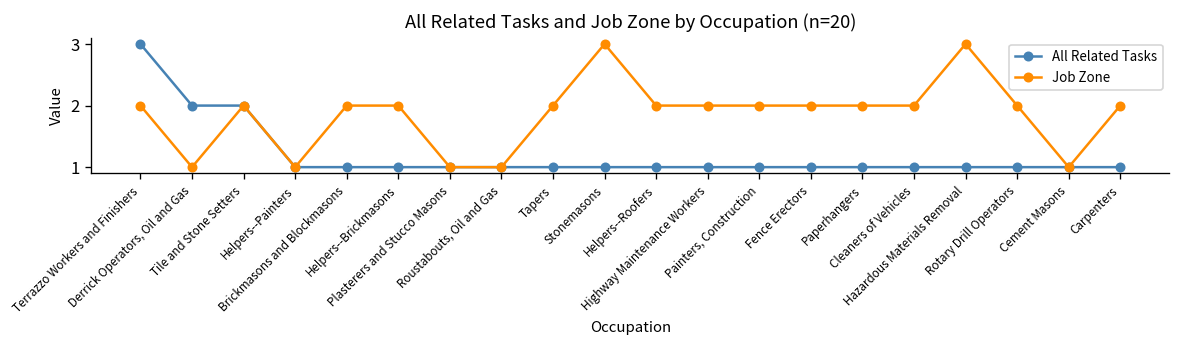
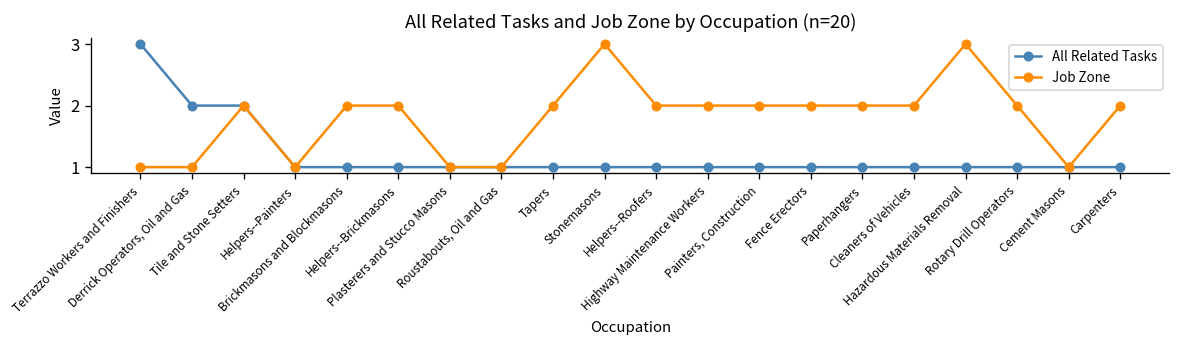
Job Zone, Terrazzo Workers and Finishers: 2 -> 1
